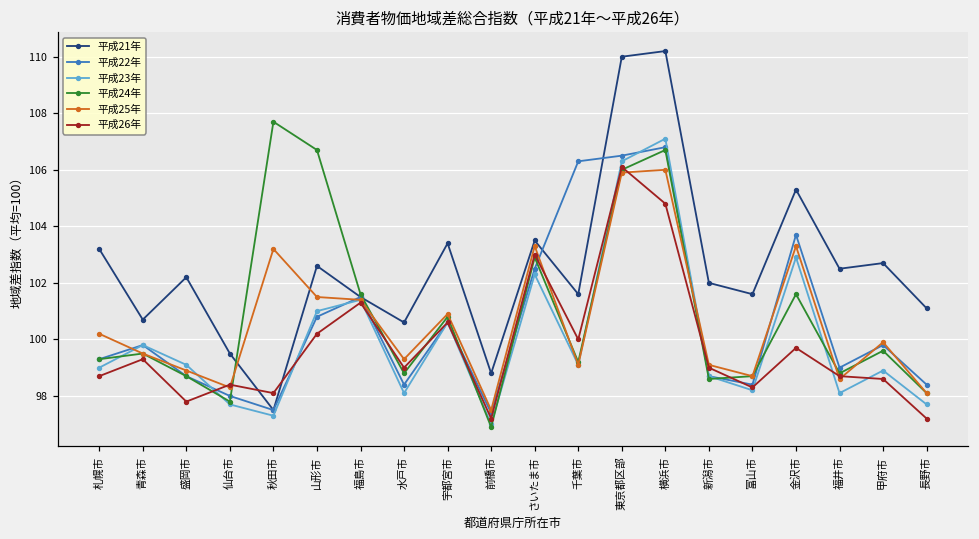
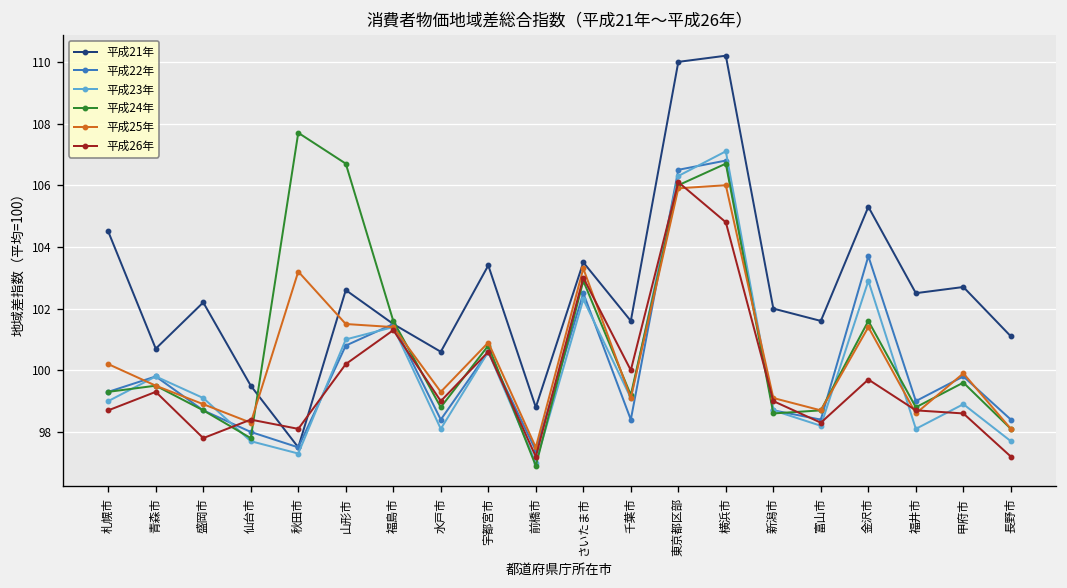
平成21年, 札幌市: 103.2 -> 104.5
平成22年, 千葉市: 106.3 -> 98.4
平成25年, 金沢市: 103.3 -> 101.4
